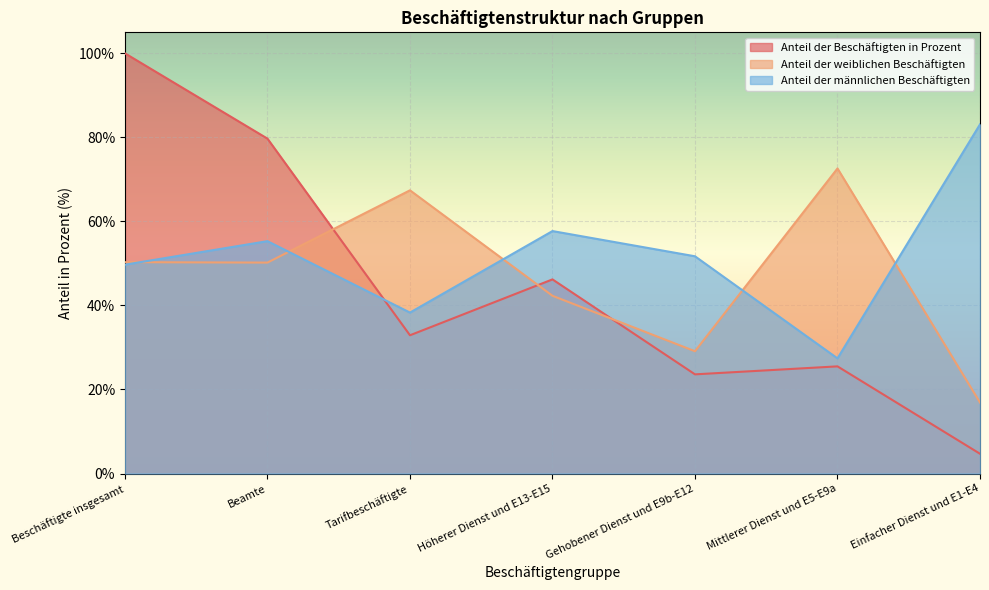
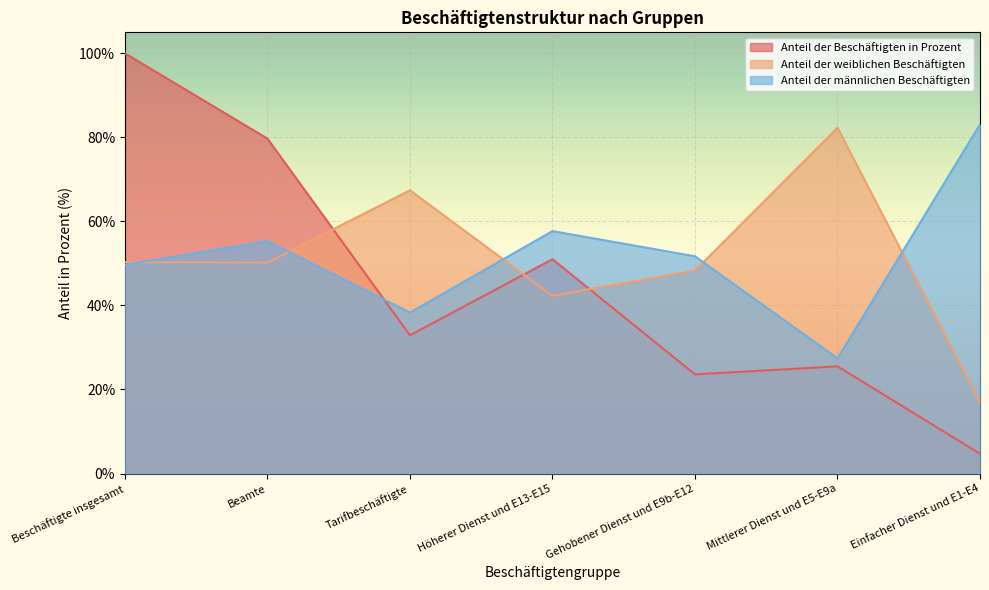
Anteil der Beschäftigten in Prozent, Höherer Dienst und E13-E15: 46% -> 51%
Anteil der weiblichen Beschäftigten, Gehobener Dienst und E9b-E12: 29% -> 48%
Anteil der weiblichen Beschäftigten, Mittlerer Dienst und E5-E9a: 73% -> 82%
